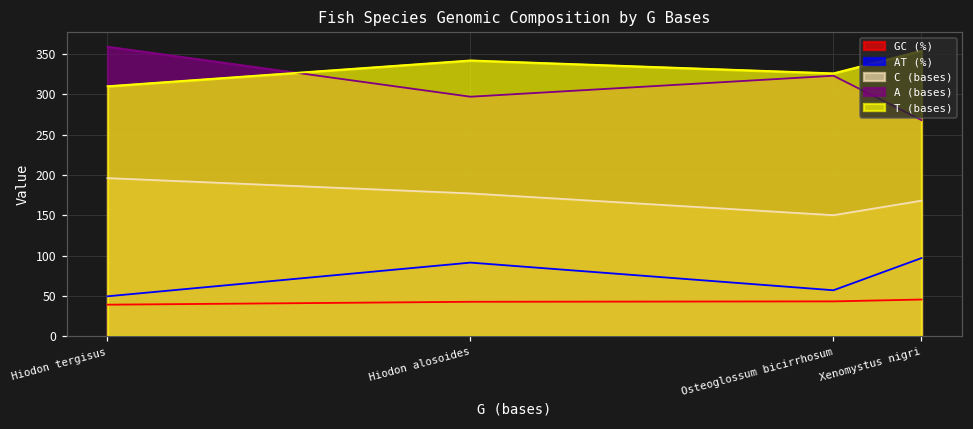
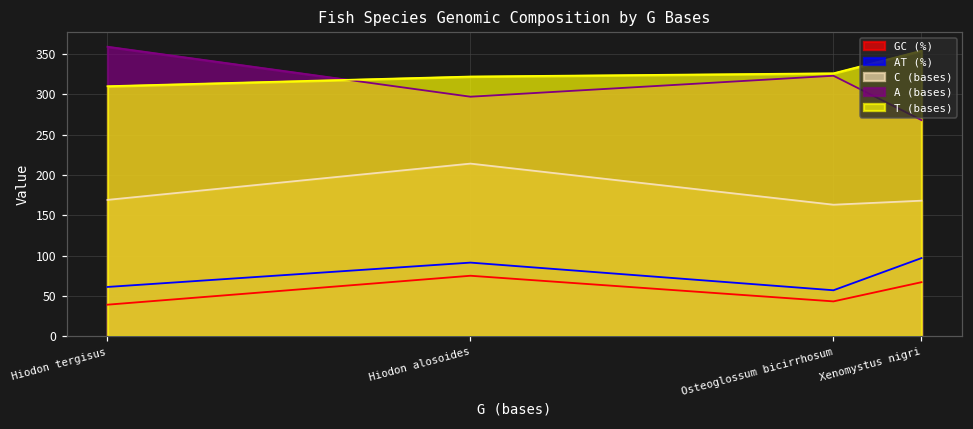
AT (%), Hiodon tergisus: 50 -> 60
C (bases), Hiodon tergisus: 200 -> 170
GC (%), Hiodon alosoides: 40 -> 70
C (bases), Hiodon alosoides: 180 -> 210
T (bases), Hiodon alosoides: 340 -> 320
C (bases), Osteoglossum bicirrhosum: 150 -> 160
GC (%), Xenomystus nigri: 50 -> 70
